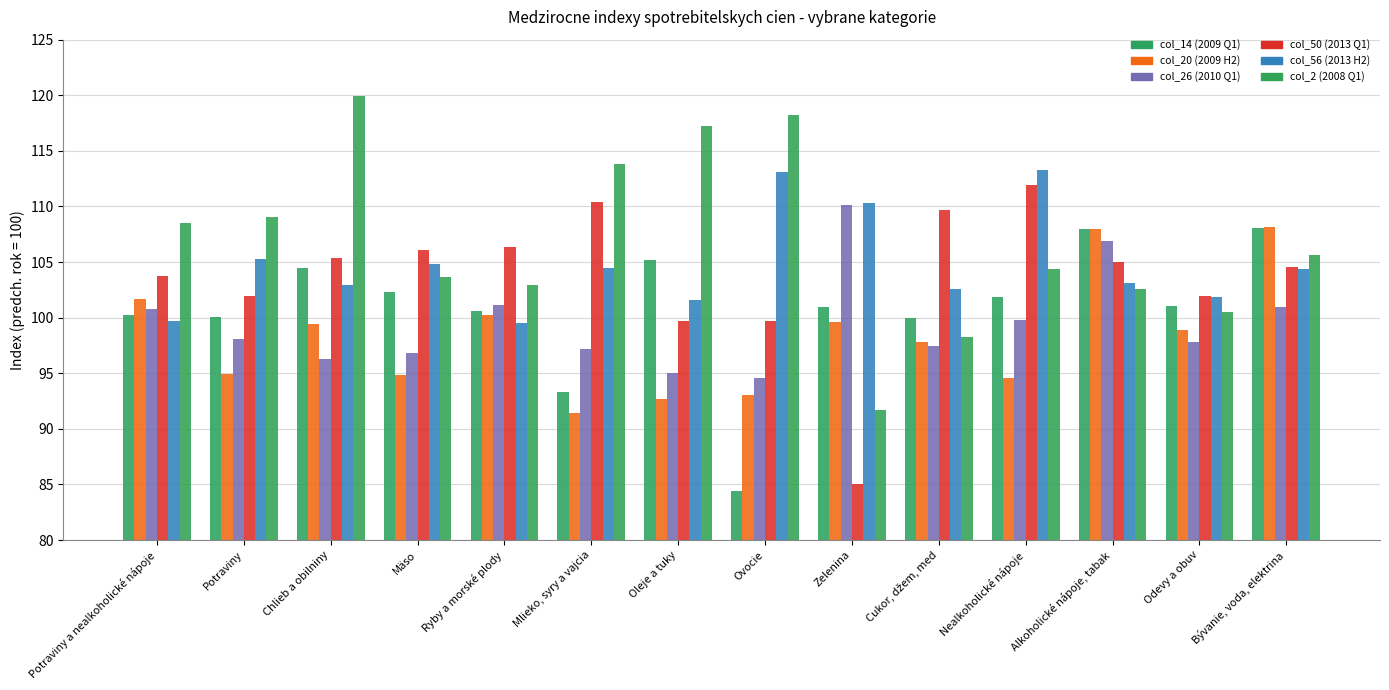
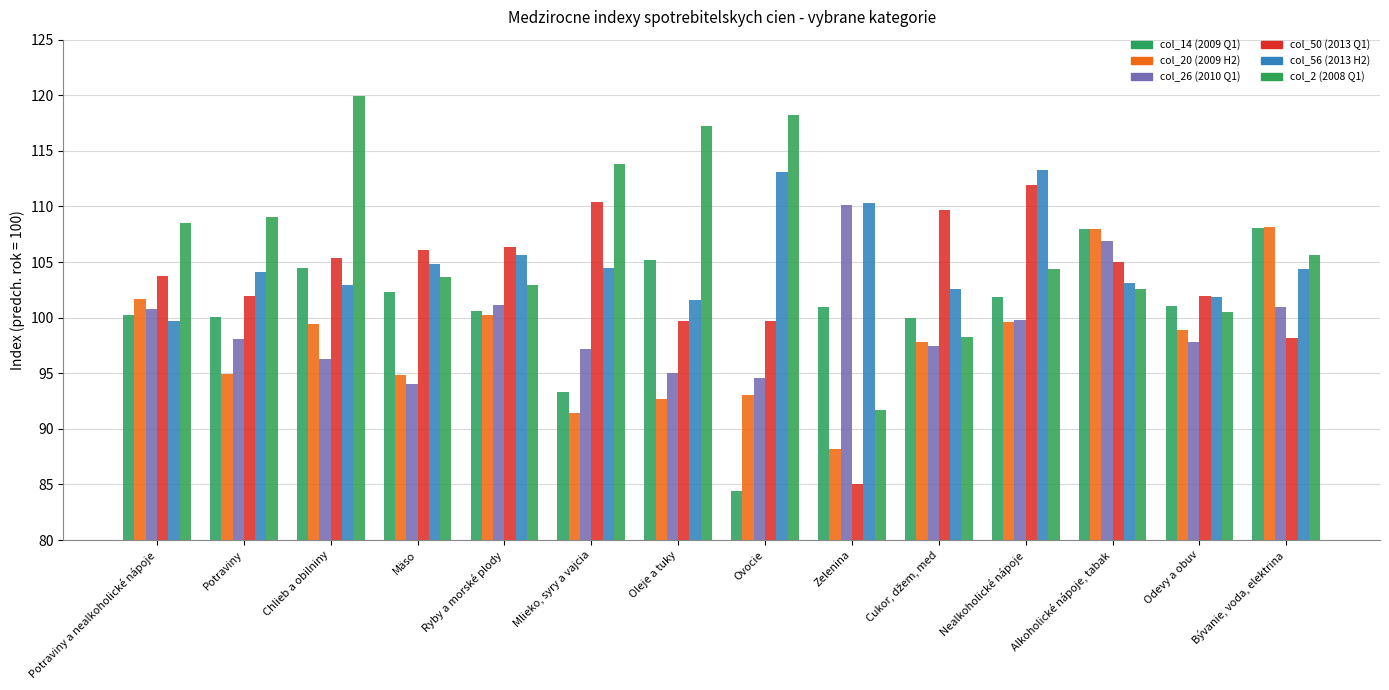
col_56 (2013 H2), Potraviny: 105.3 -> 104.1
col_26 (2010 Q1), Mäso: 96.8 -> 94.0
col_56 (2013 H2), Ryby a morské plody: 99.5 -> 105.6
col_20 (2009 H2), Zelenina: 99.6 -> 88.2
col_20 (2009 H2), Nealkoholické nápoje: 94.5 -> 99.7
col_50 (2013 Q1), Bývanie, voda, elektrina: 104.5 -> 98.2
